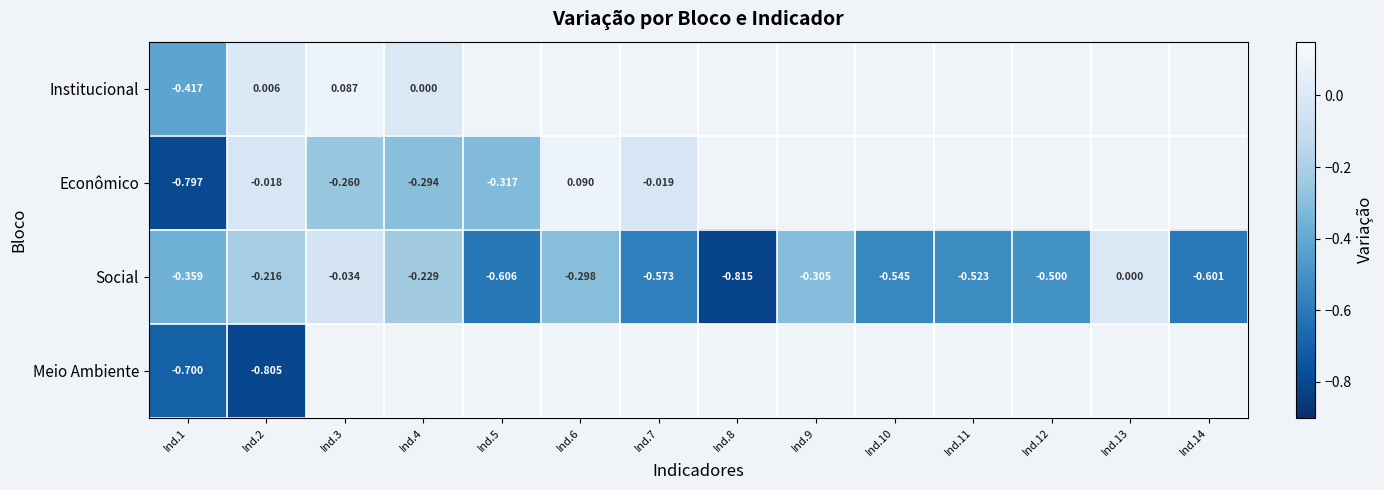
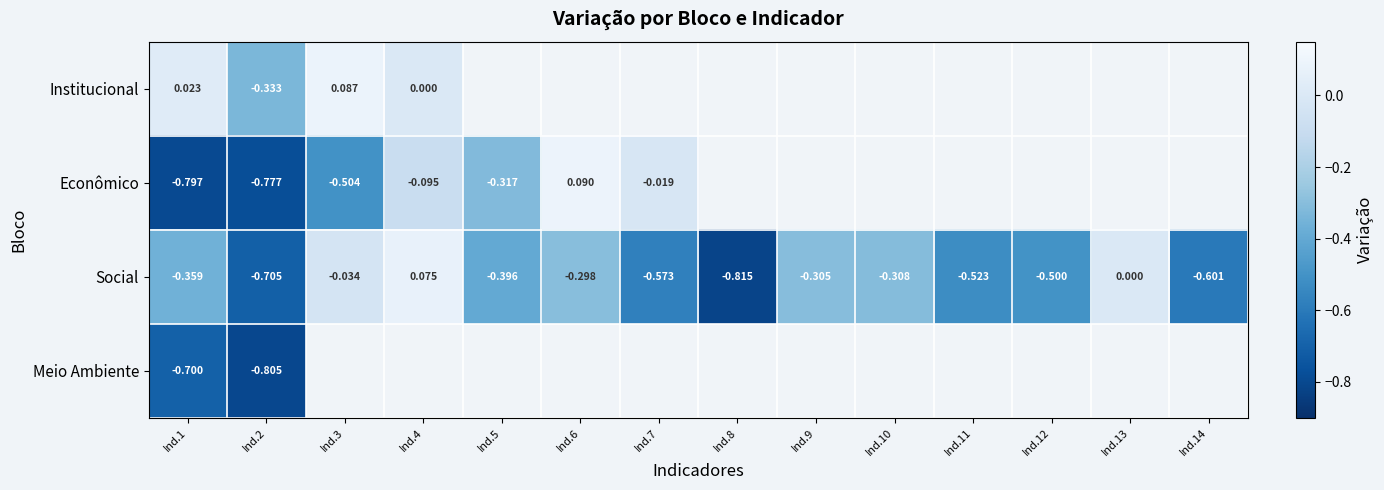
Institucional, Ind.1: -0.417 -> 0.023
Institucional, Ind.2: 0.006 -> -0.333
Econômico, Ind.2: -0.018 -> -0.777
Econômico, Ind.3: -0.260 -> -0.504
Econômico, Ind.4: -0.294 -> -0.095
Social, Ind.2: -0.216 -> -0.705
Social, Ind.4: -0.229 -> 0.075
Social, Ind.5: -0.606 -> -0.396
Social, Ind.10: -0.545 -> -0.308
